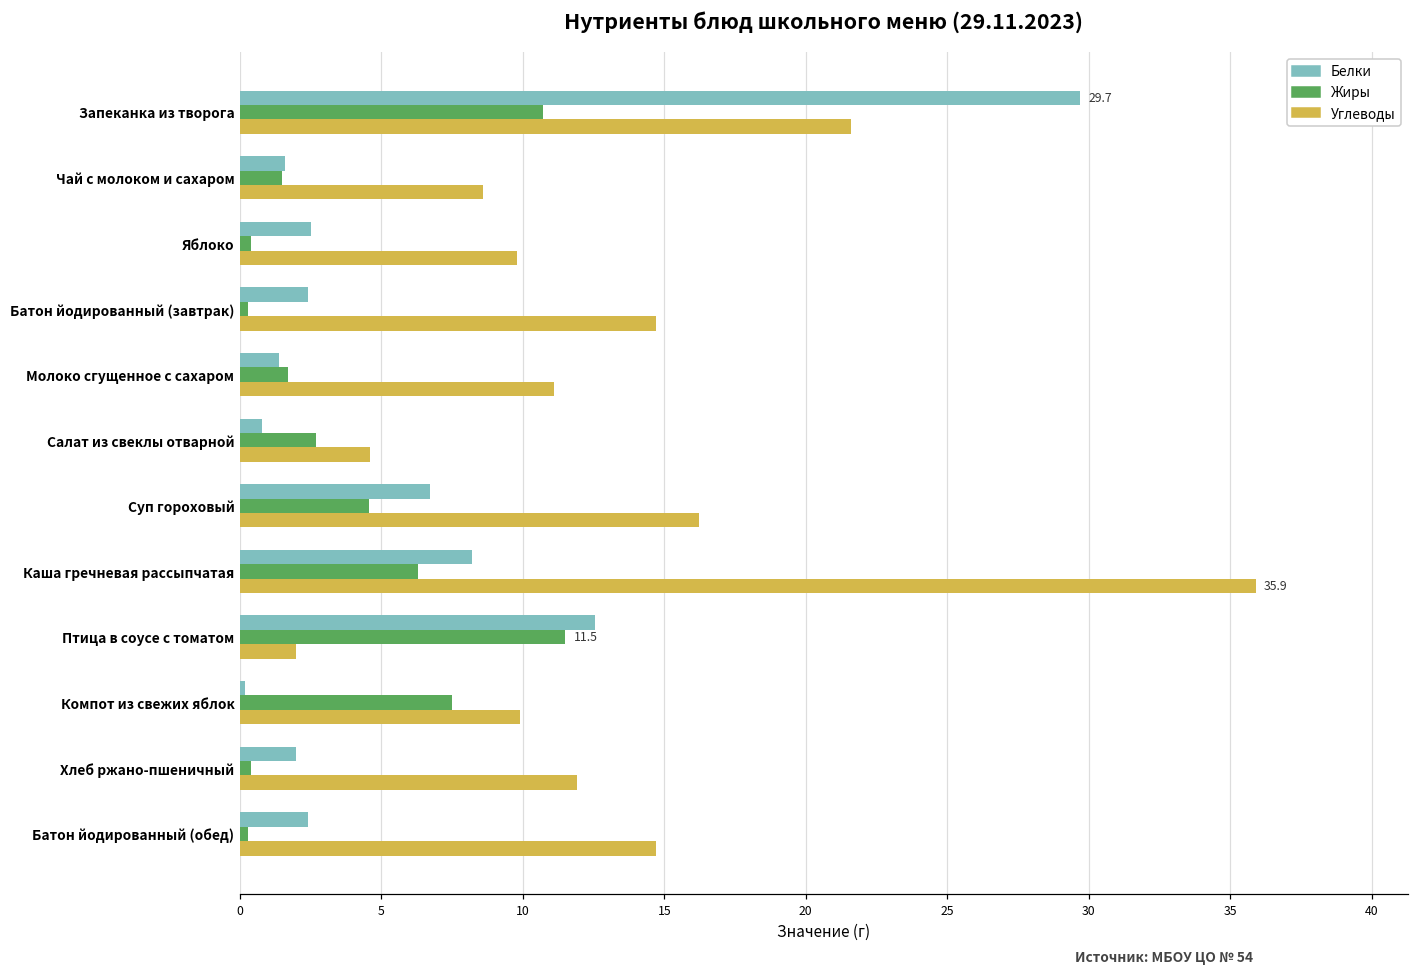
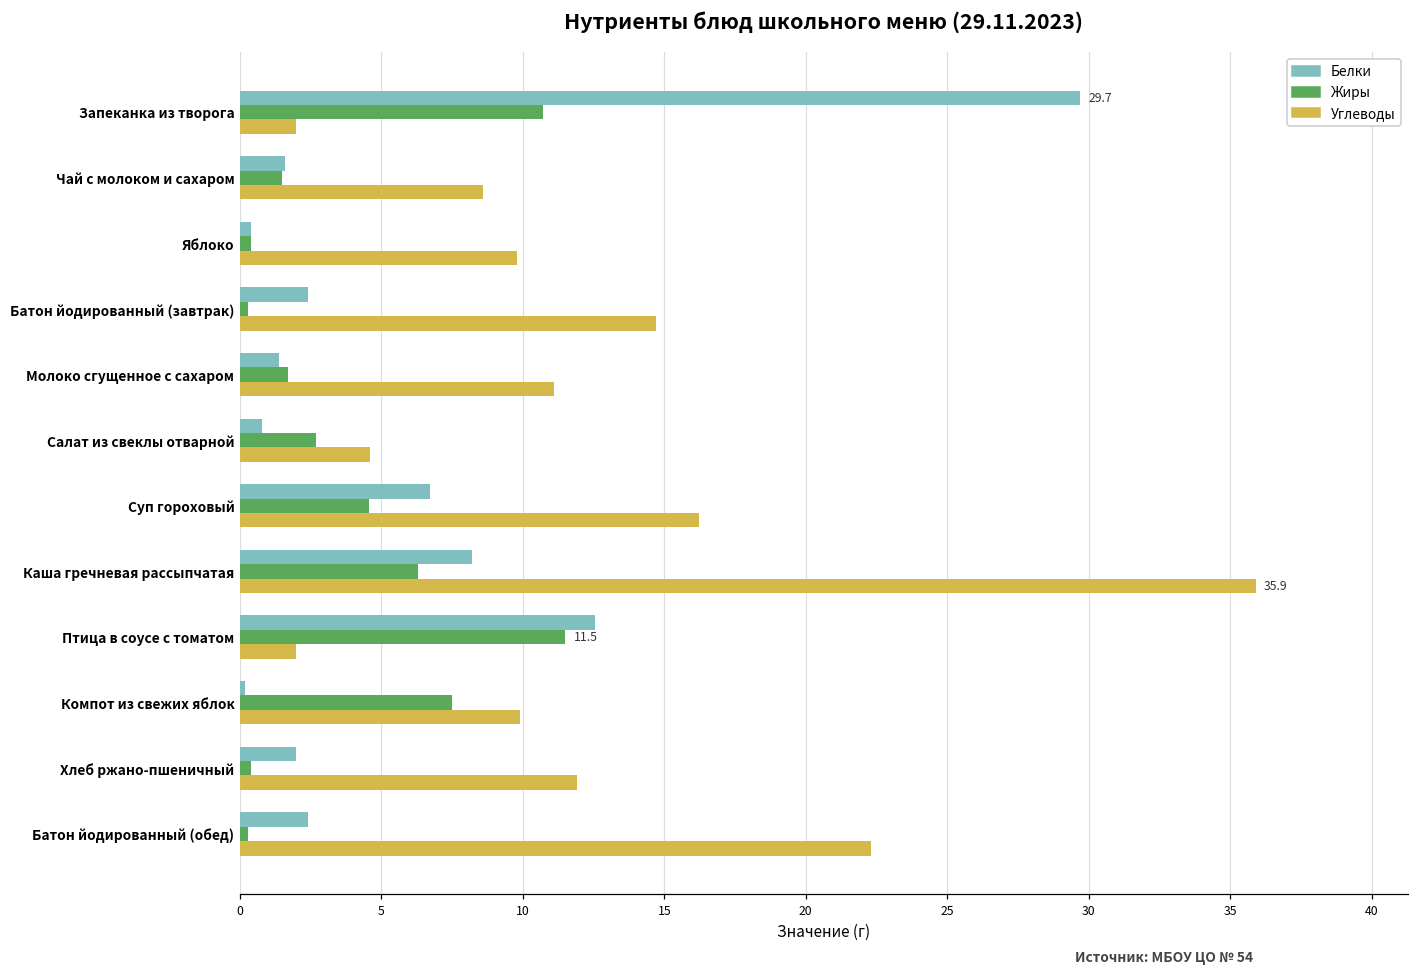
Углеводы, Запеканка из творога: 21.6 -> 2.0
Белки, Яблоко: 2.5 -> 0.4
Углеводы, Батон йодированный (обед): 14.7 -> 22.3
